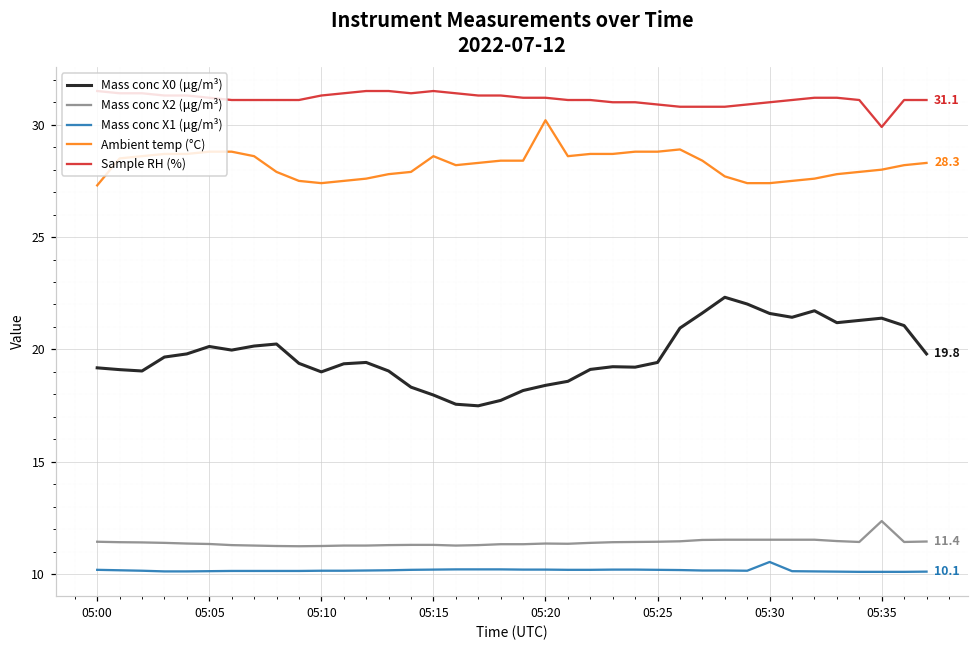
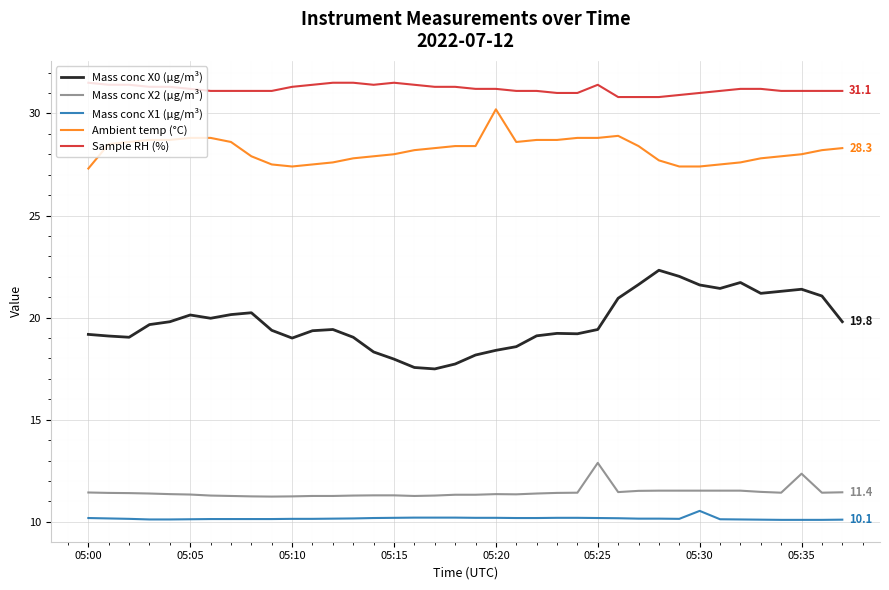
Ambient temp (°C), 05:15: 28.6 -> 28.0
Mass conc X2 (μg/m³), 05:25: 11.4 -> 12.9
Sample RH (%), 05:25: 30.9 -> 31.4
Sample RH (%), 05:35: 29.9 -> 31.1
